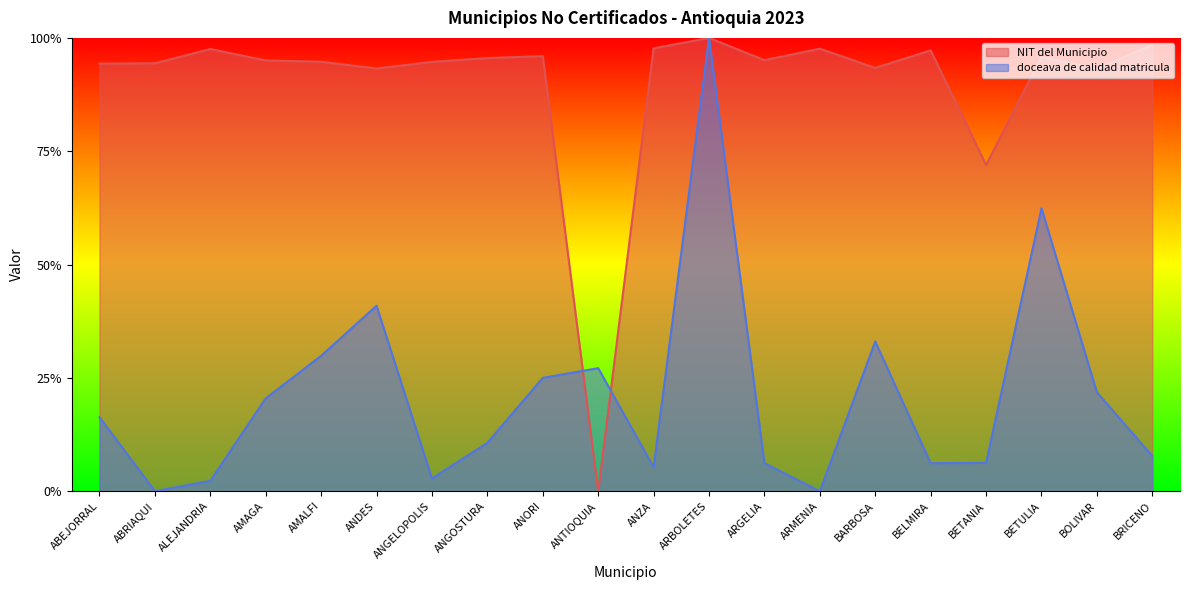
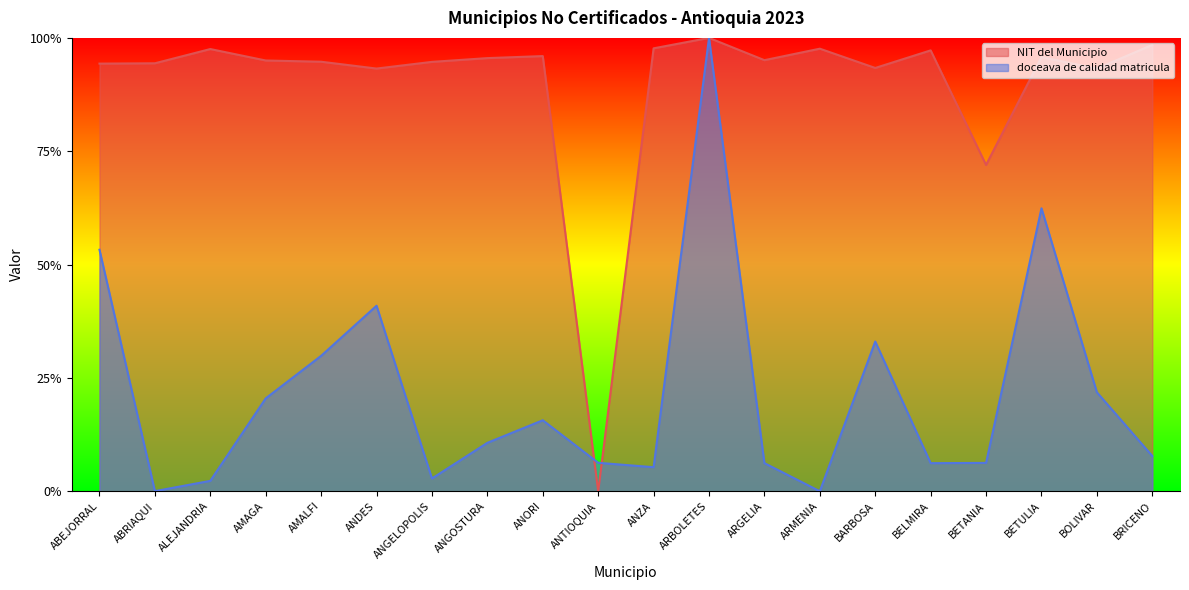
doceava de calidad matricula, ABEJORRAL: 16% -> 53%
doceava de calidad matricula, ANORI: 25% -> 16%
doceava de calidad matricula, ANTIOQUIA: 27% -> 6%
